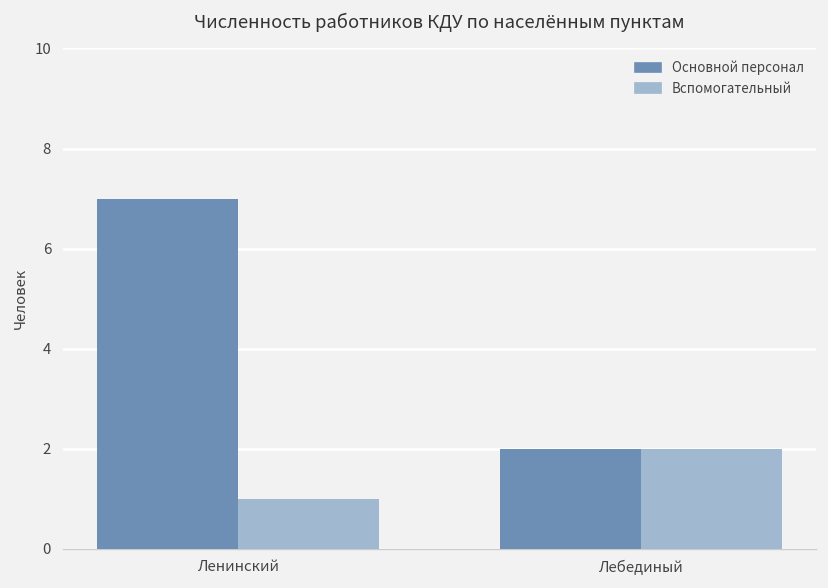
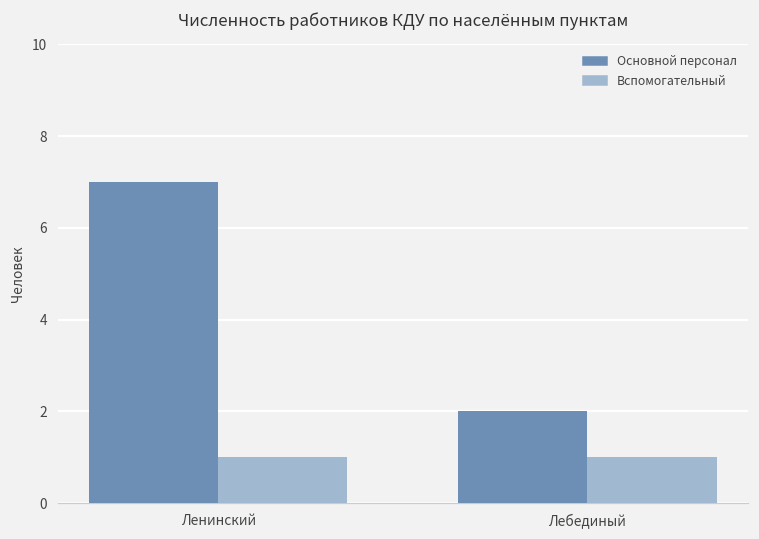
Вспомогательный, Лебединый: 2 -> 1
